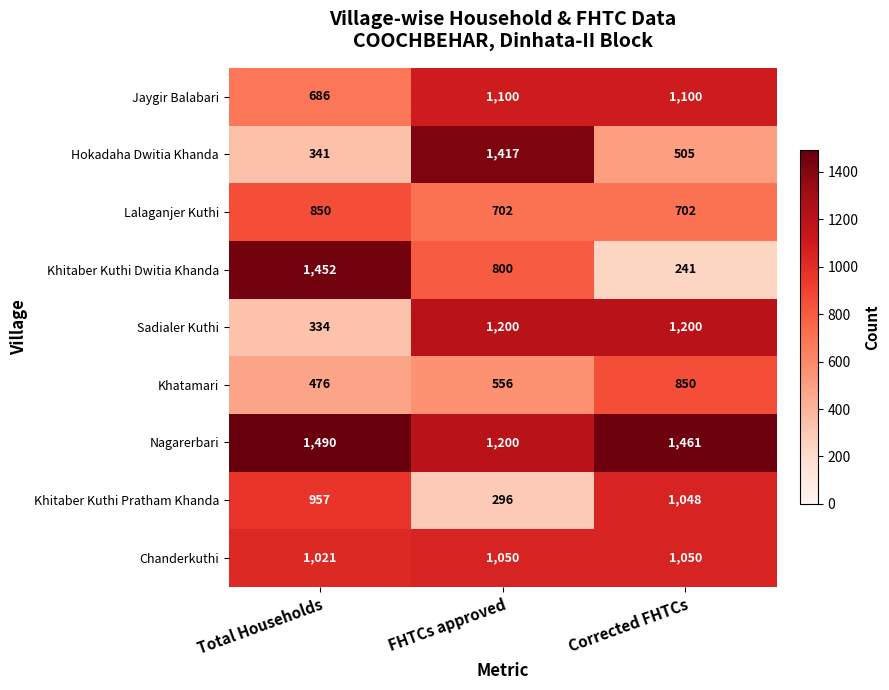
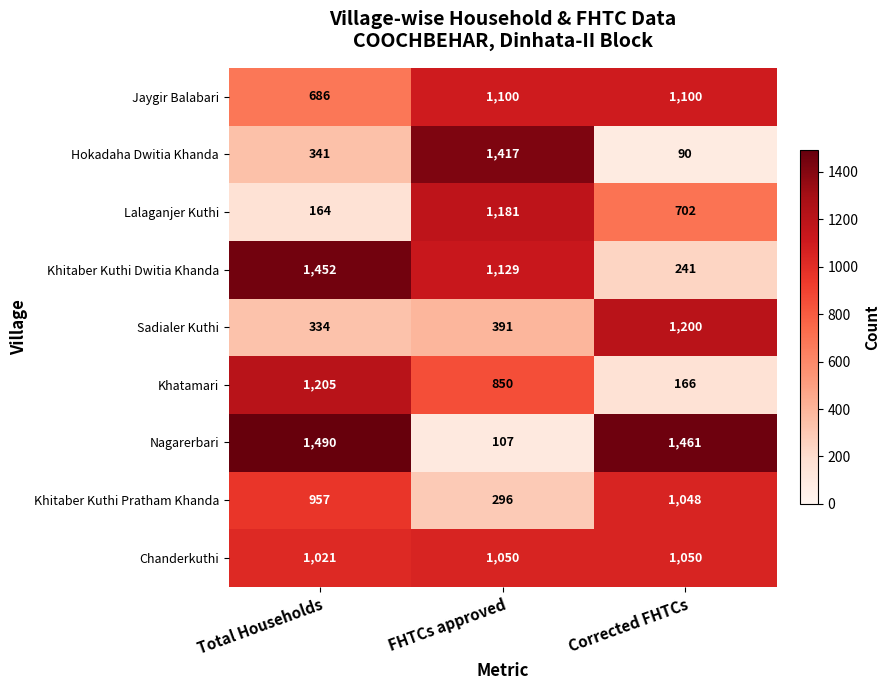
Hokadaha Dwitia Khanda, Corrected FHTCs: 505 -> 90
Lalaganjer Kuthi, Total Households: 850 -> 164
Lalaganjer Kuthi, FHTCs approved: 702 -> 1,181
Khitaber Kuthi Dwitia Khanda, FHTCs approved: 800 -> 1,129
Sadialer Kuthi, FHTCs approved: 1,200 -> 391
Khatamari, Total Households: 476 -> 1,205
Khatamari, FHTCs approved: 556 -> 850
Khatamari, Corrected FHTCs: 850 -> 166
Nagarerbari, FHTCs approved: 1,200 -> 107
